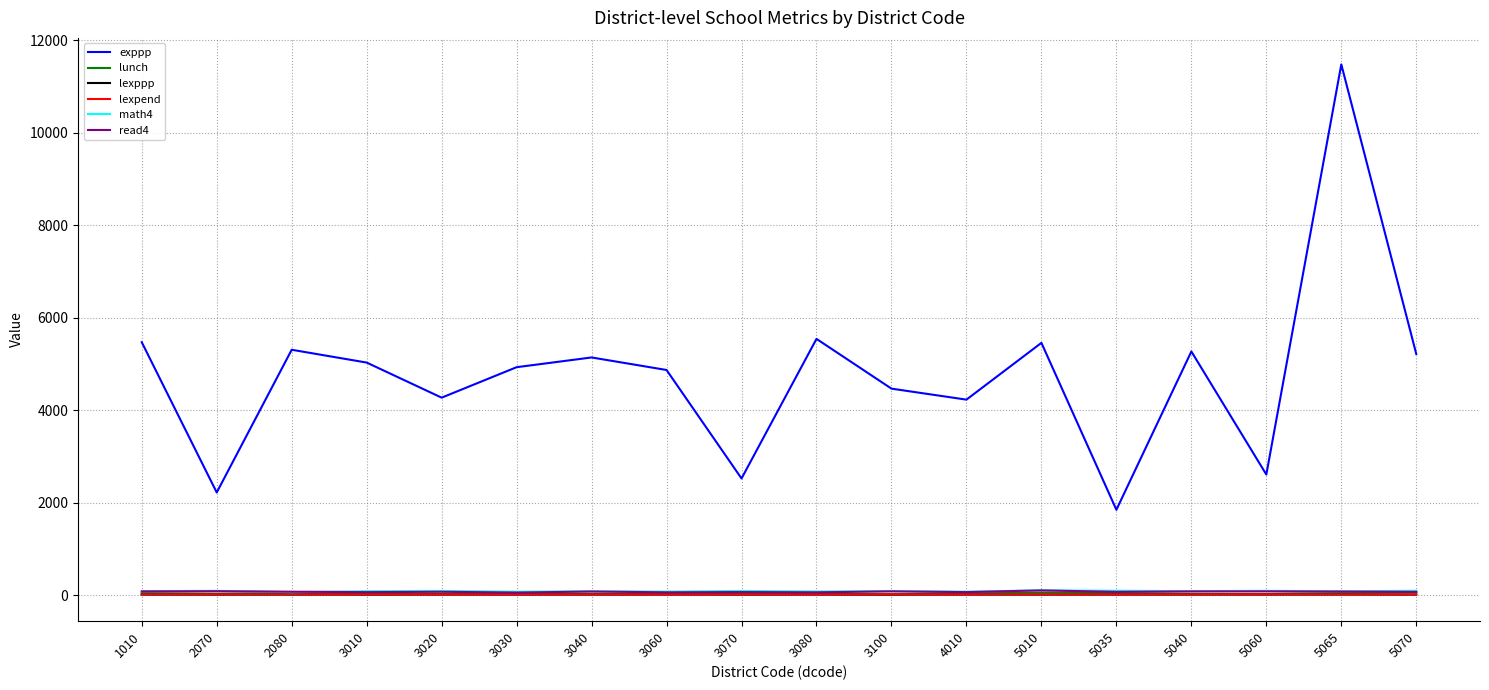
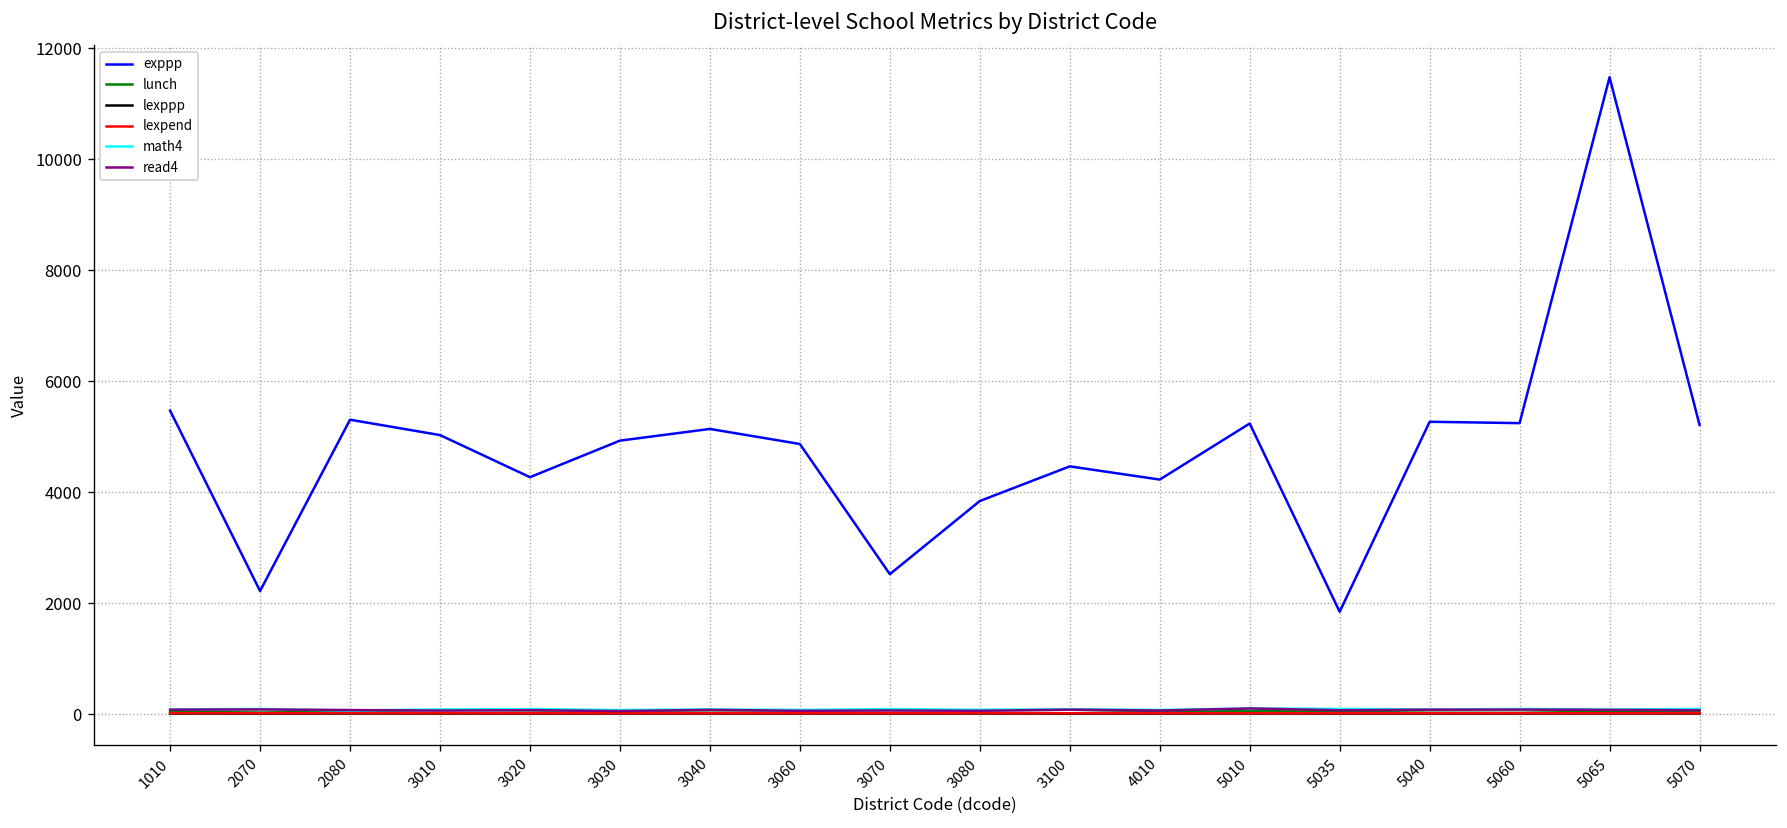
exppp, 3080: 5500 -> 3800
exppp, 5010: 5500 -> 5200
exppp, 5060: 2600 -> 5200
